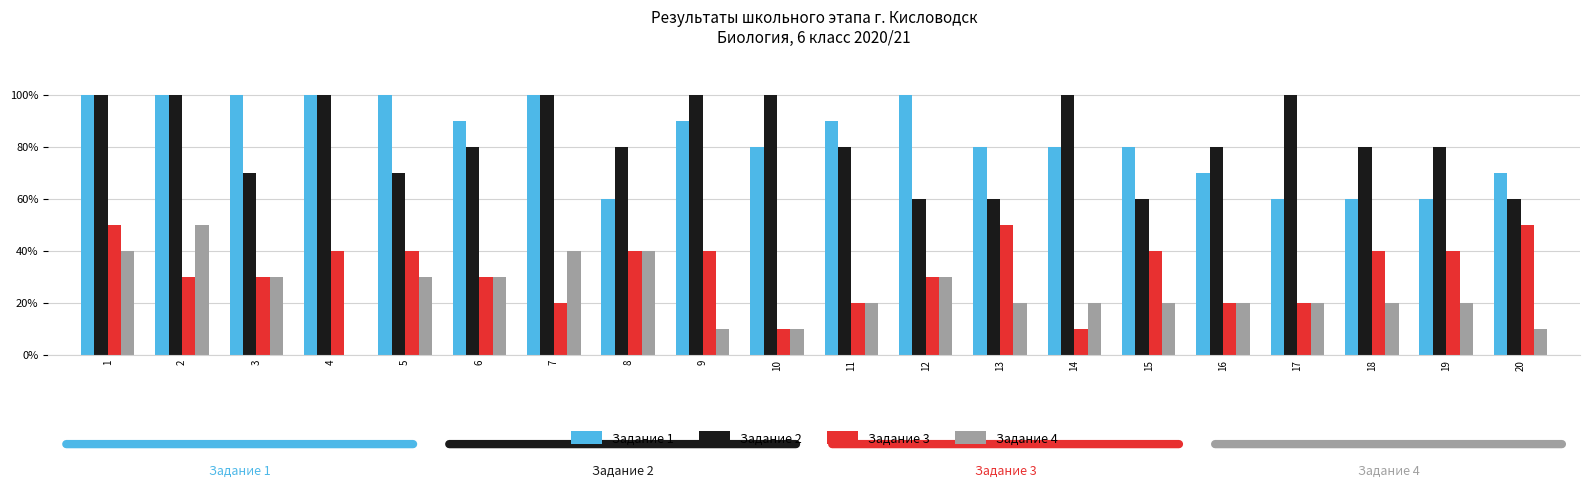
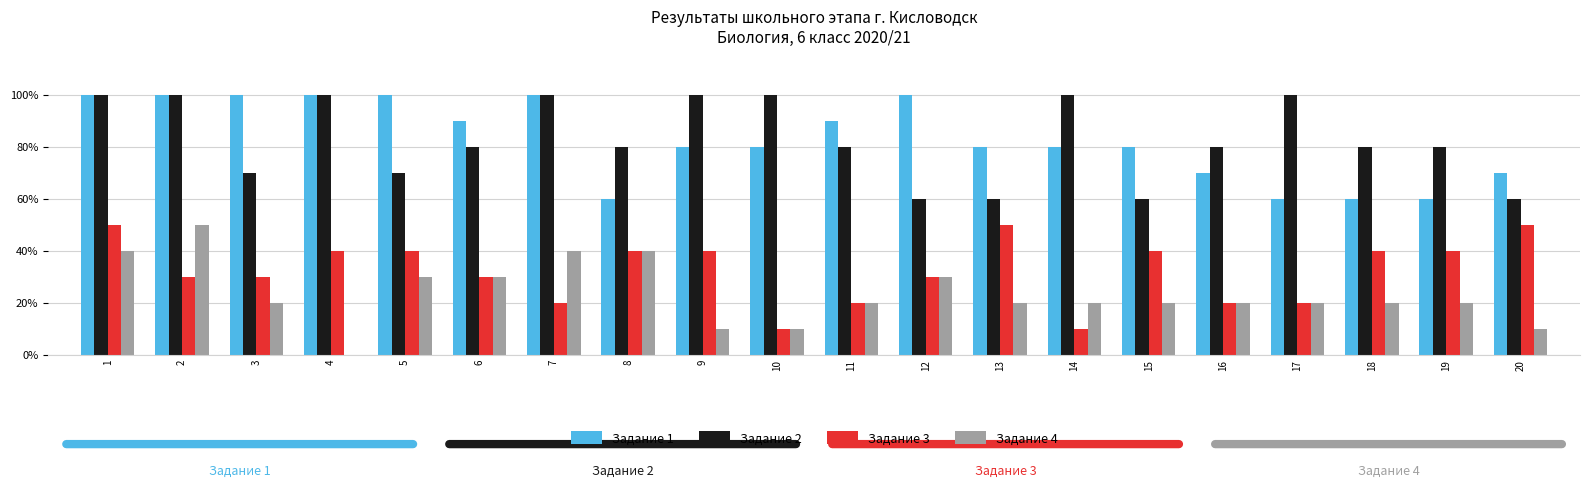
Задание 4, 3: 30% -> 20%
Задание 1, 9: 90% -> 80%
